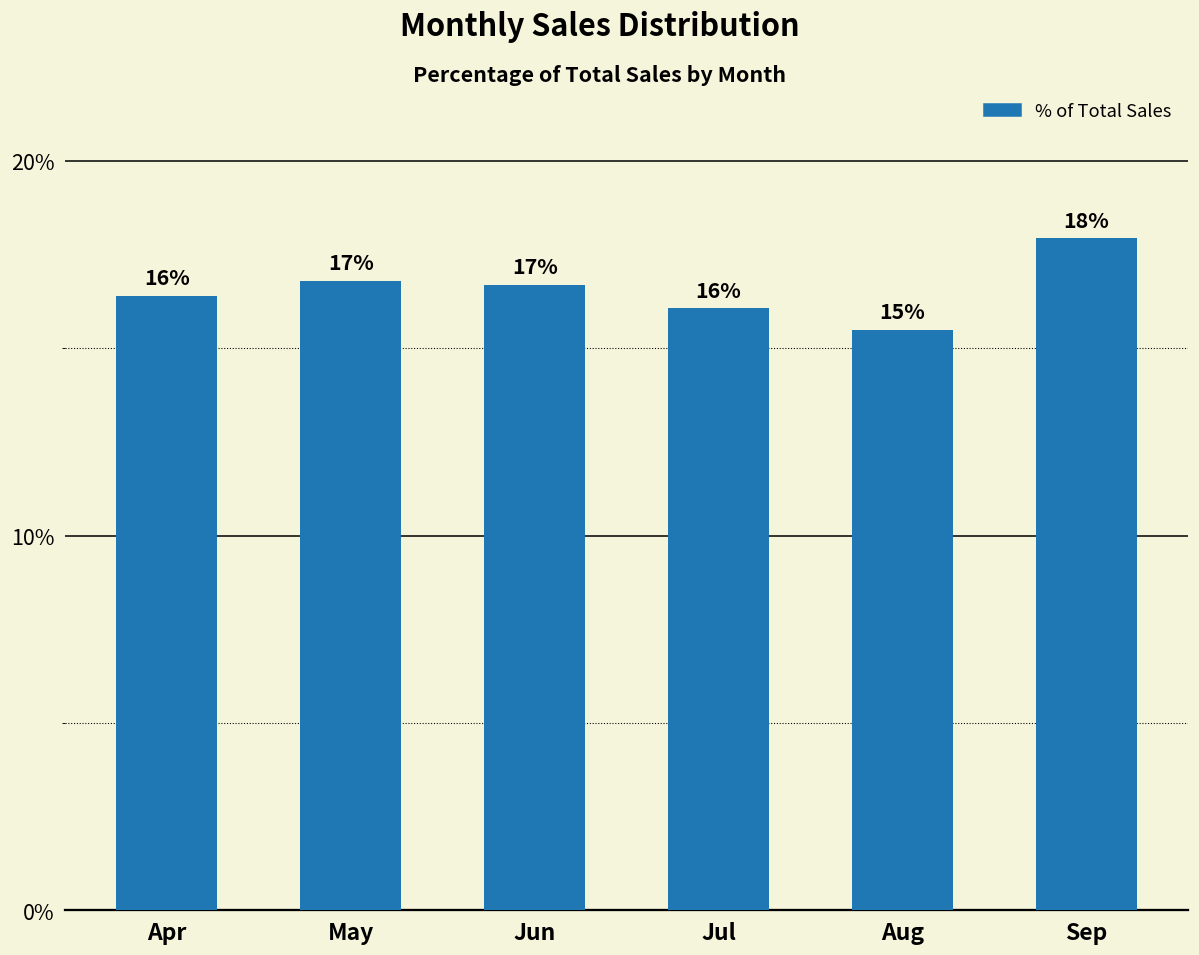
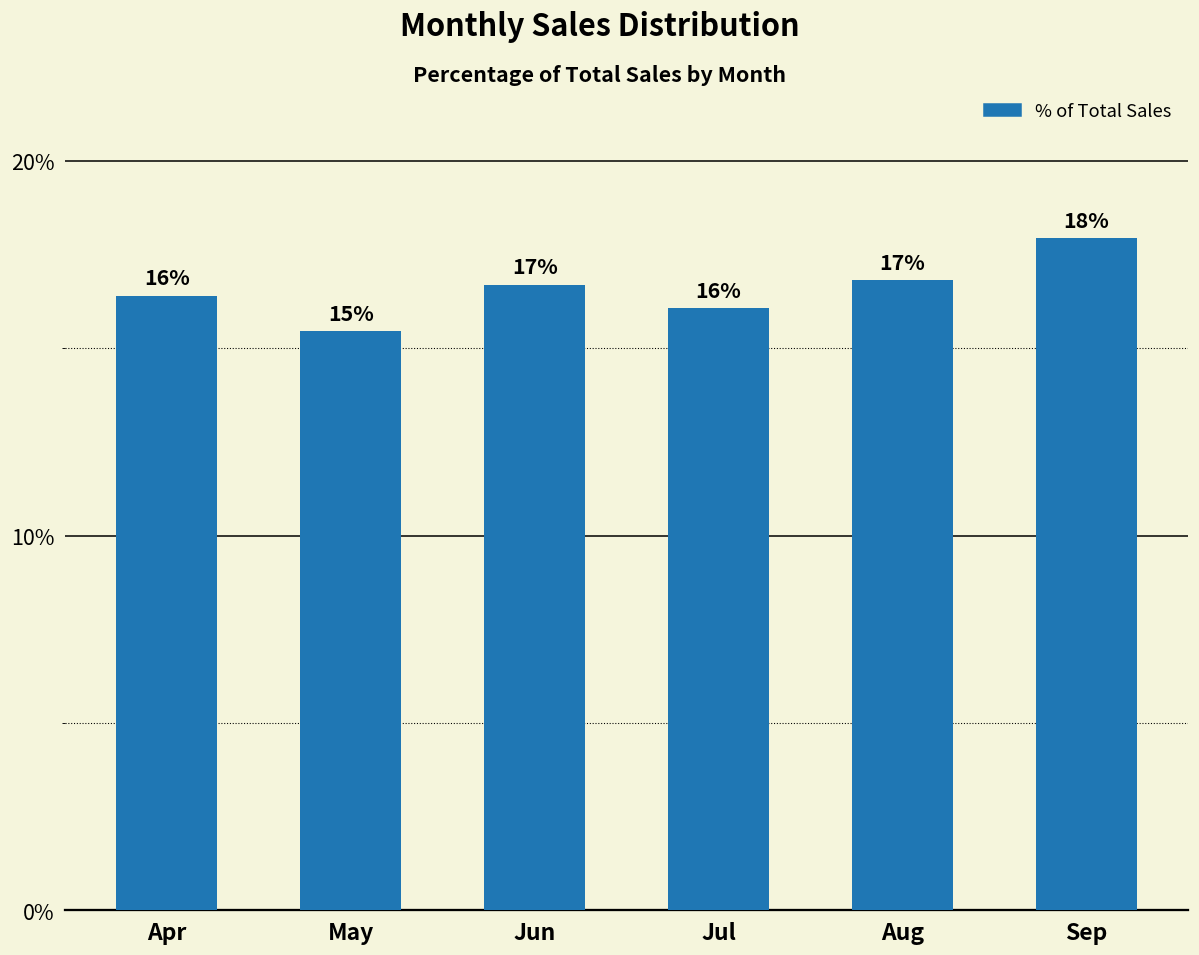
May: 17% -> 15%
Aug: 15% -> 17%
